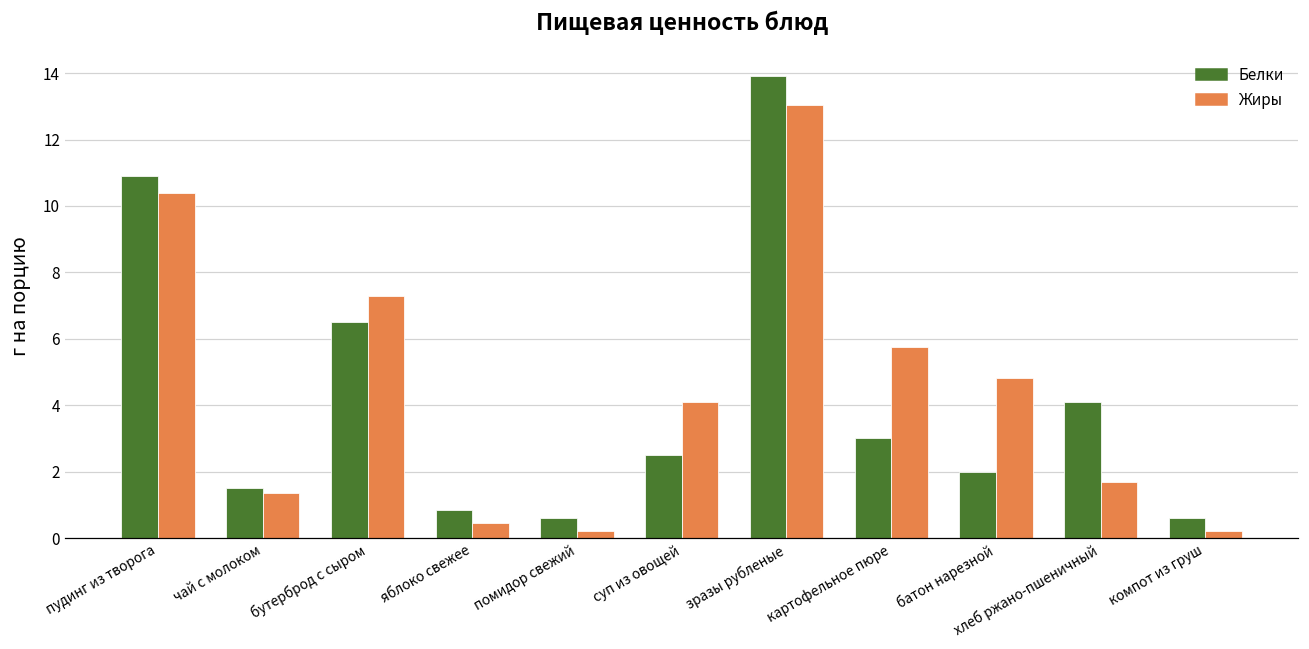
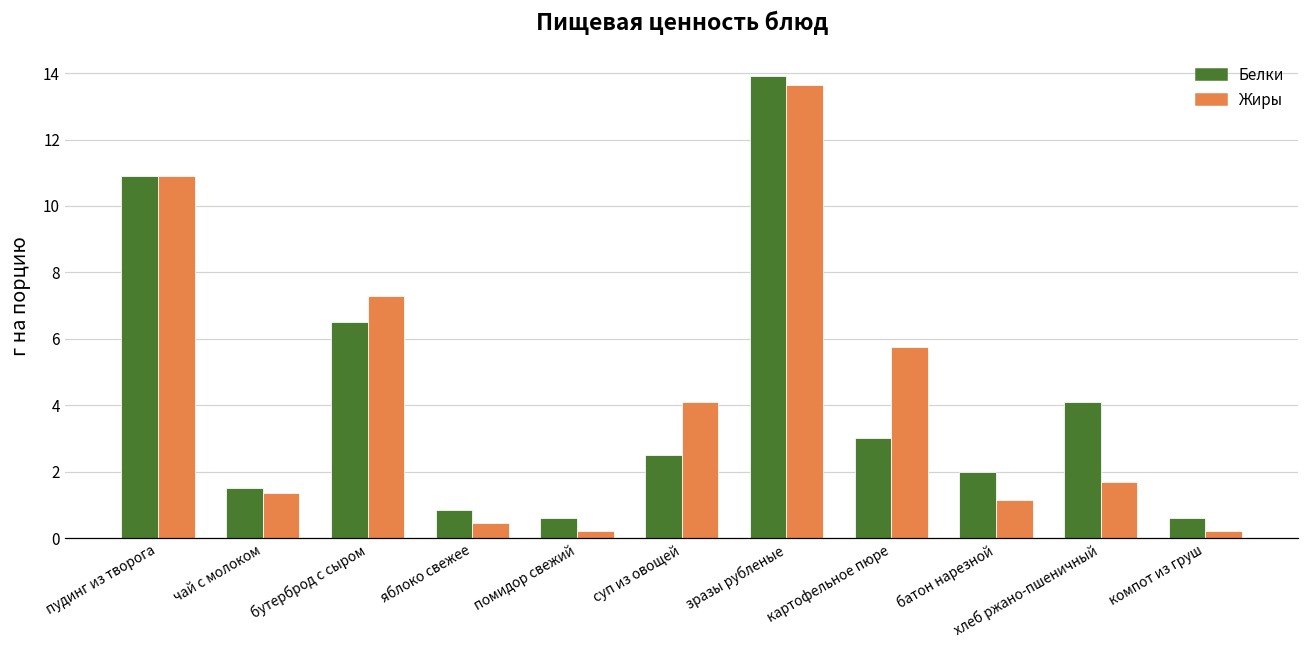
Жиры, пудинг из творога: 10.4 -> 10.9
Жиры, зразы рубленые: 13.0 -> 13.6
Жиры, батон нарезной: 4.8 -> 1.2
